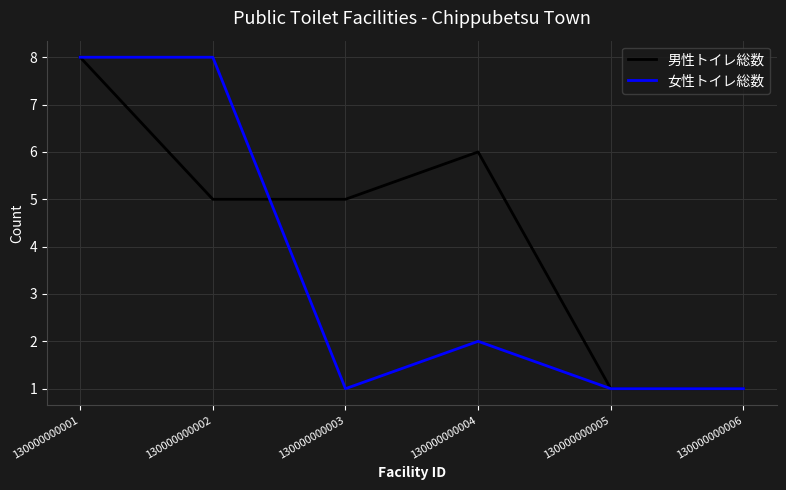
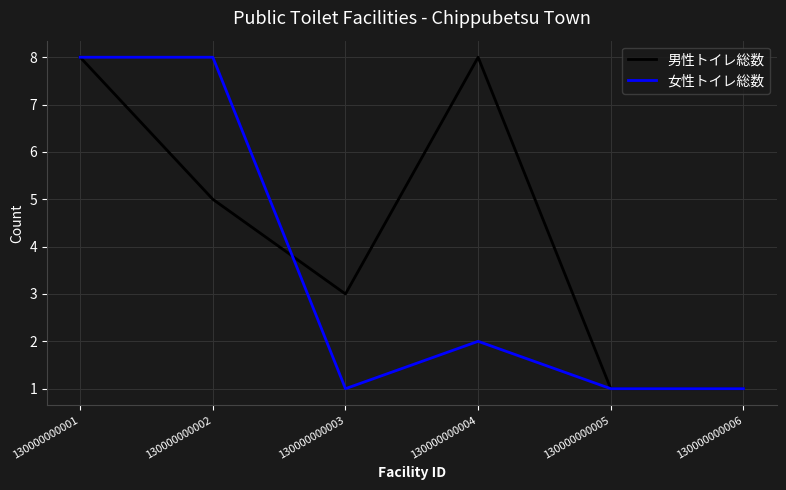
男性トイレ総数, 130000000003: 5 -> 3
男性トイレ総数, 130000000004: 6 -> 8
